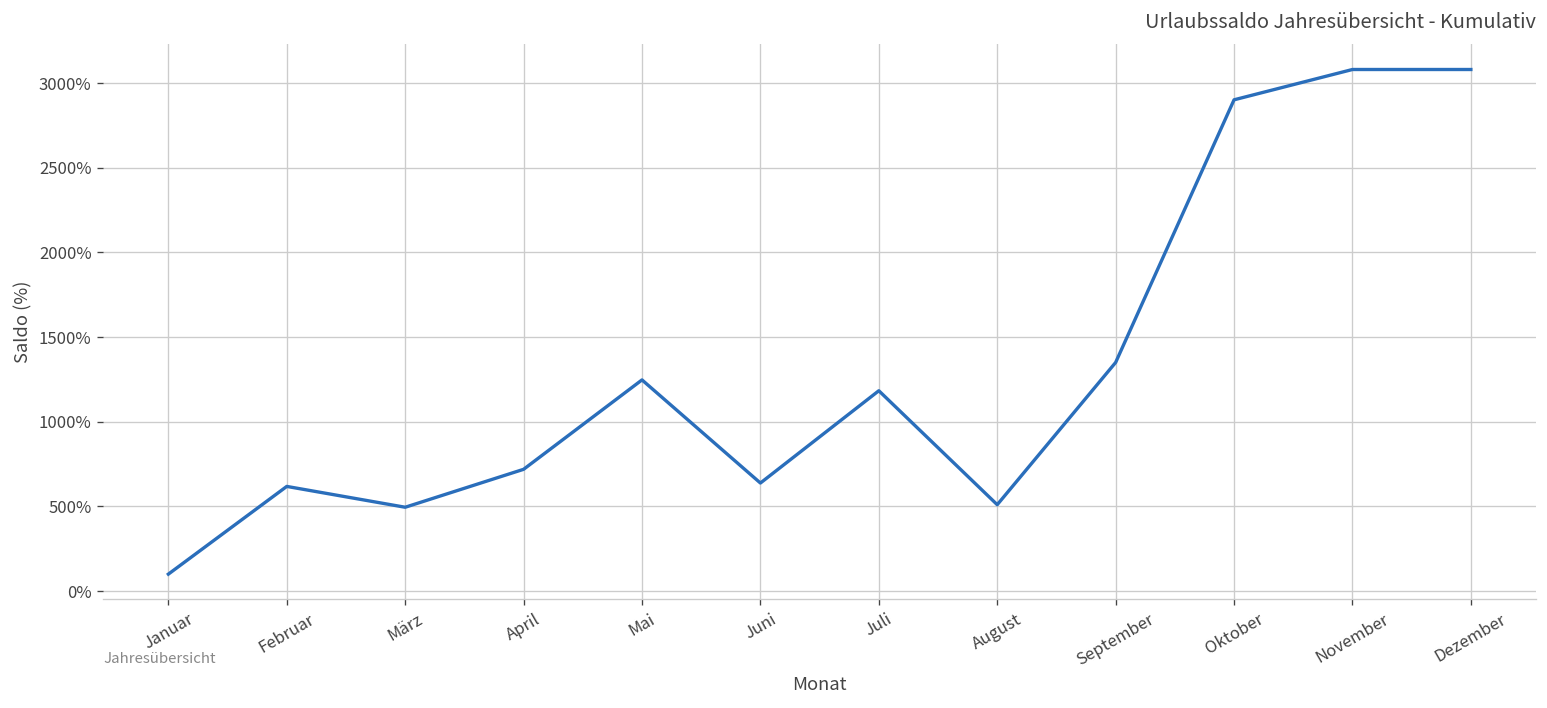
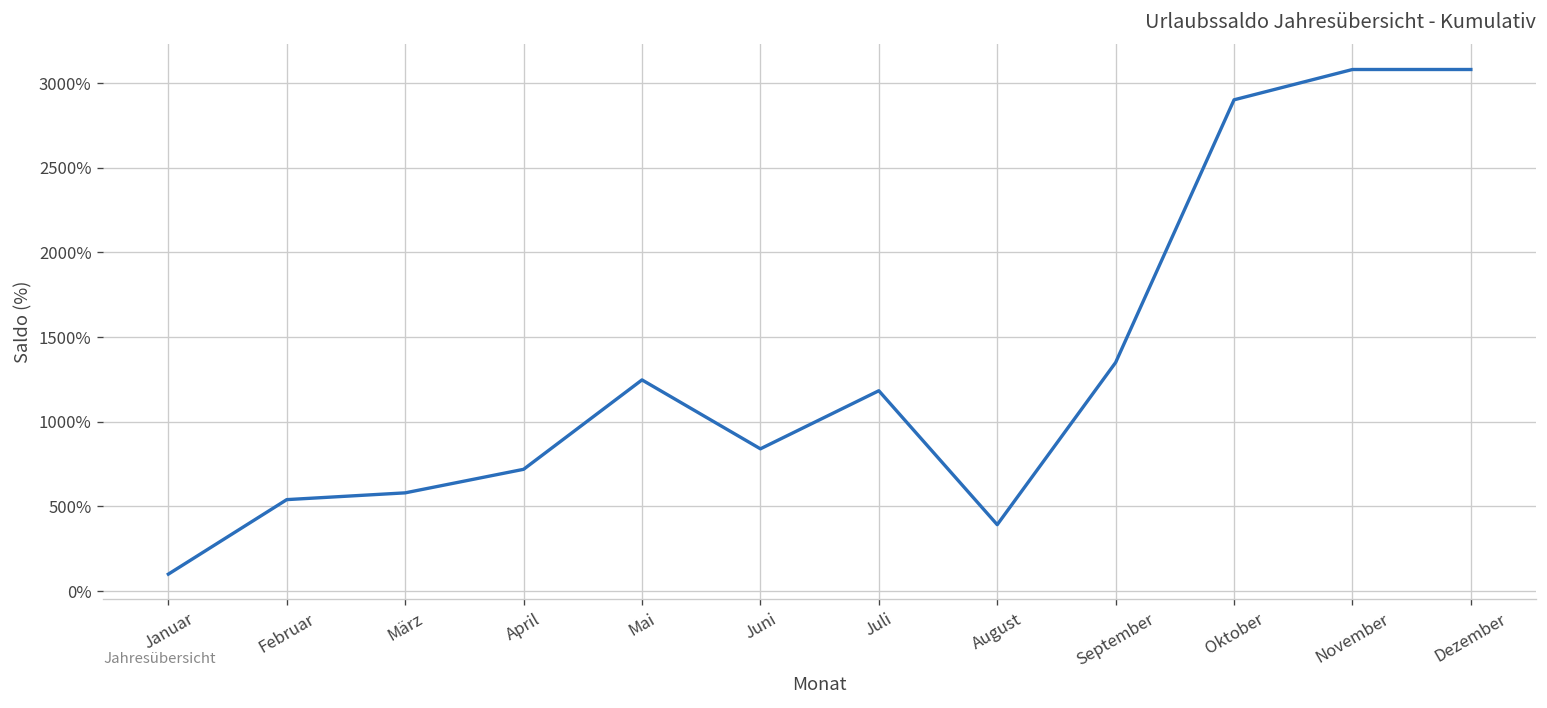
Februar: 620% -> 540%
März: 500% -> 580%
Juni: 640% -> 840%
August: 510% -> 390%
